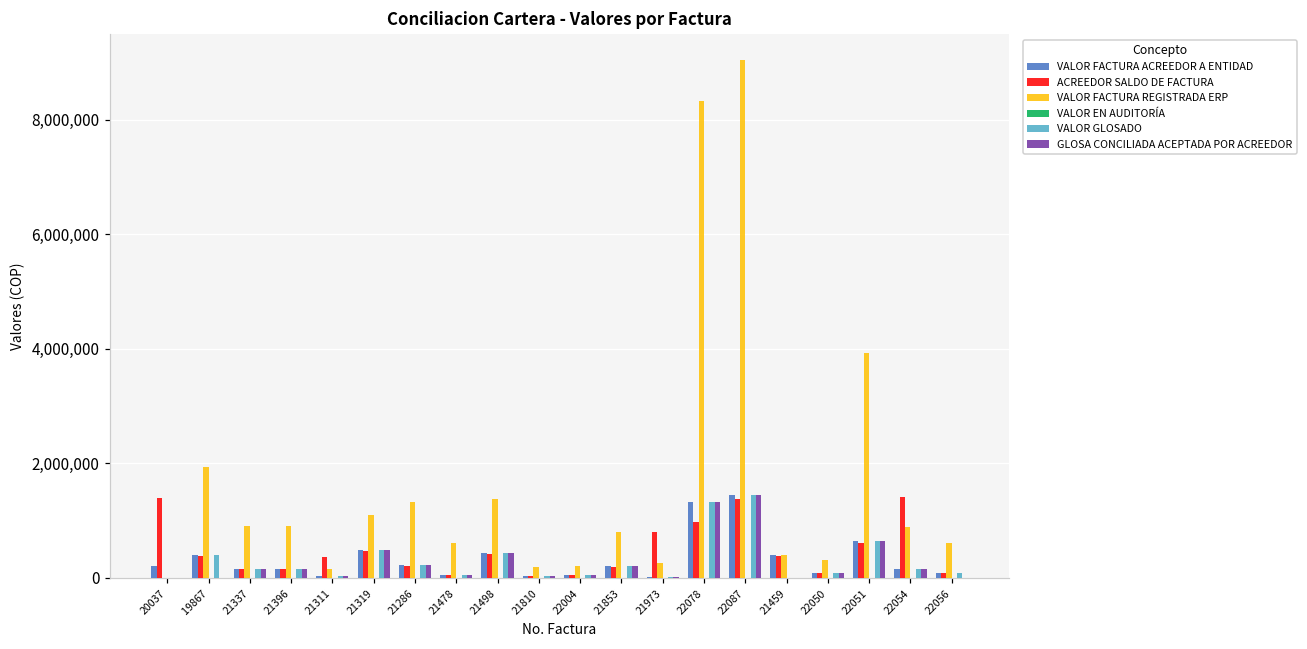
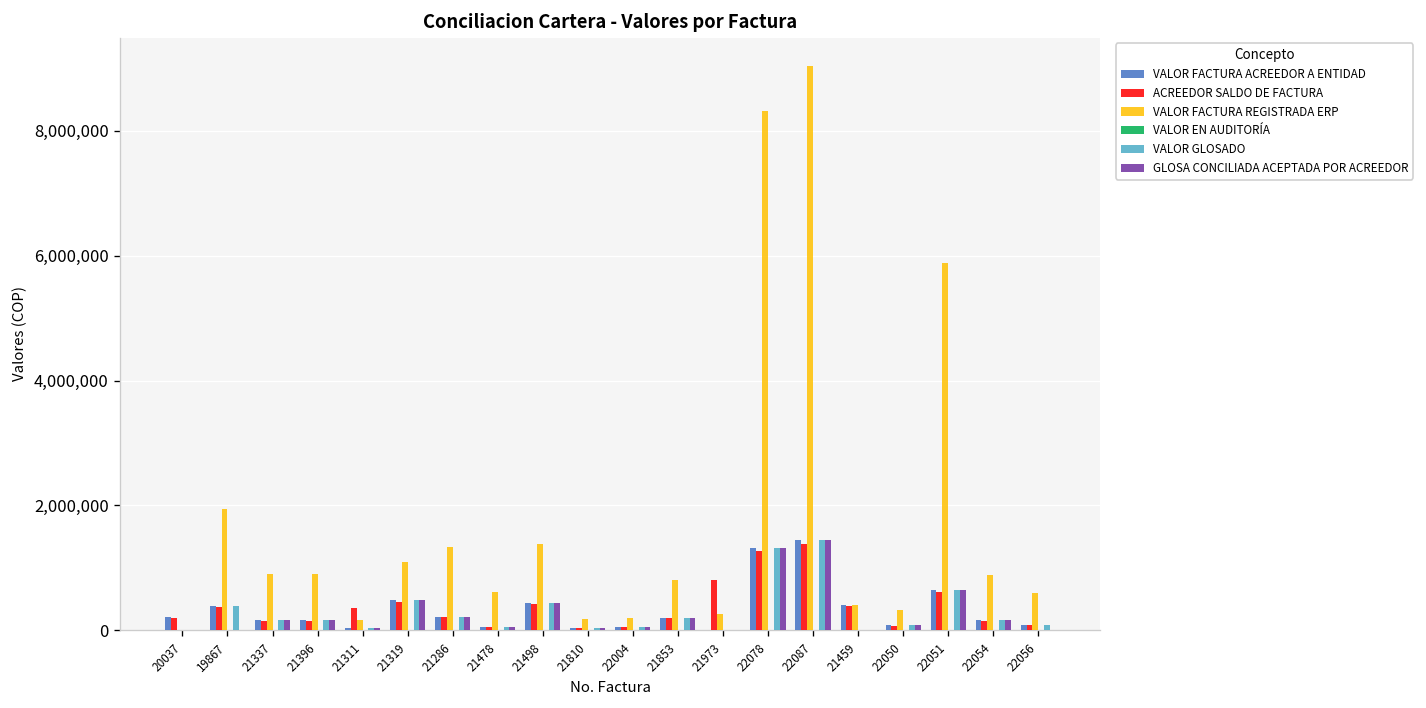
ACREEDOR SALDO DE FACTURA, 20037: 1,400,000 -> 200,000
ACREEDOR SALDO DE FACTURA, 22078: 1,000,000 -> 1,300,000
VALOR FACTURA REGISTRADA ERP, 22051: 3,900,000 -> 5,900,000
ACREEDOR SALDO DE FACTURA, 22054: 1,400,000 -> 200,000
